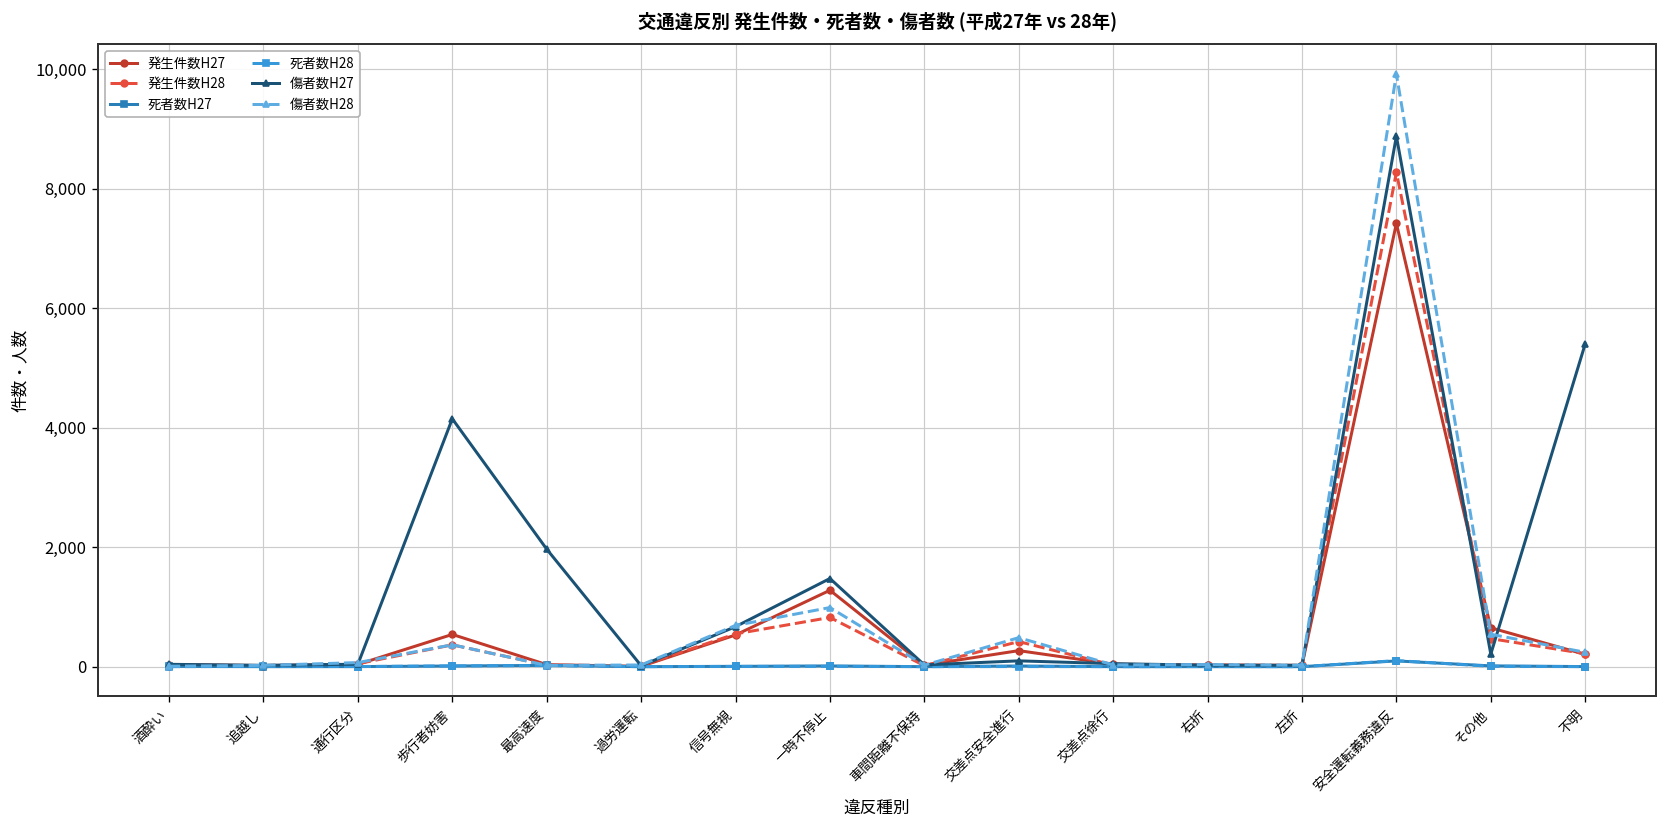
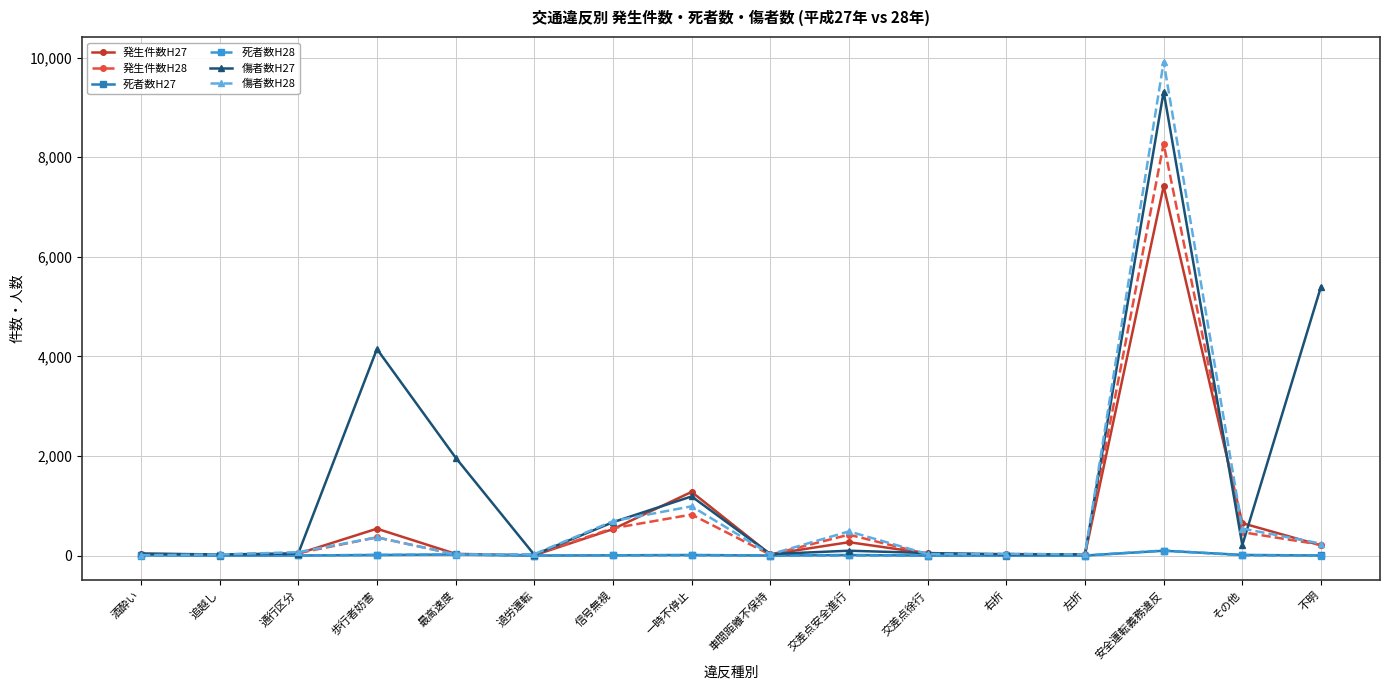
傷者数H27, 一時不停止: 1,500 -> 1,200
傷者数H27, 安全運転義務違反: 8,900 -> 9,300
